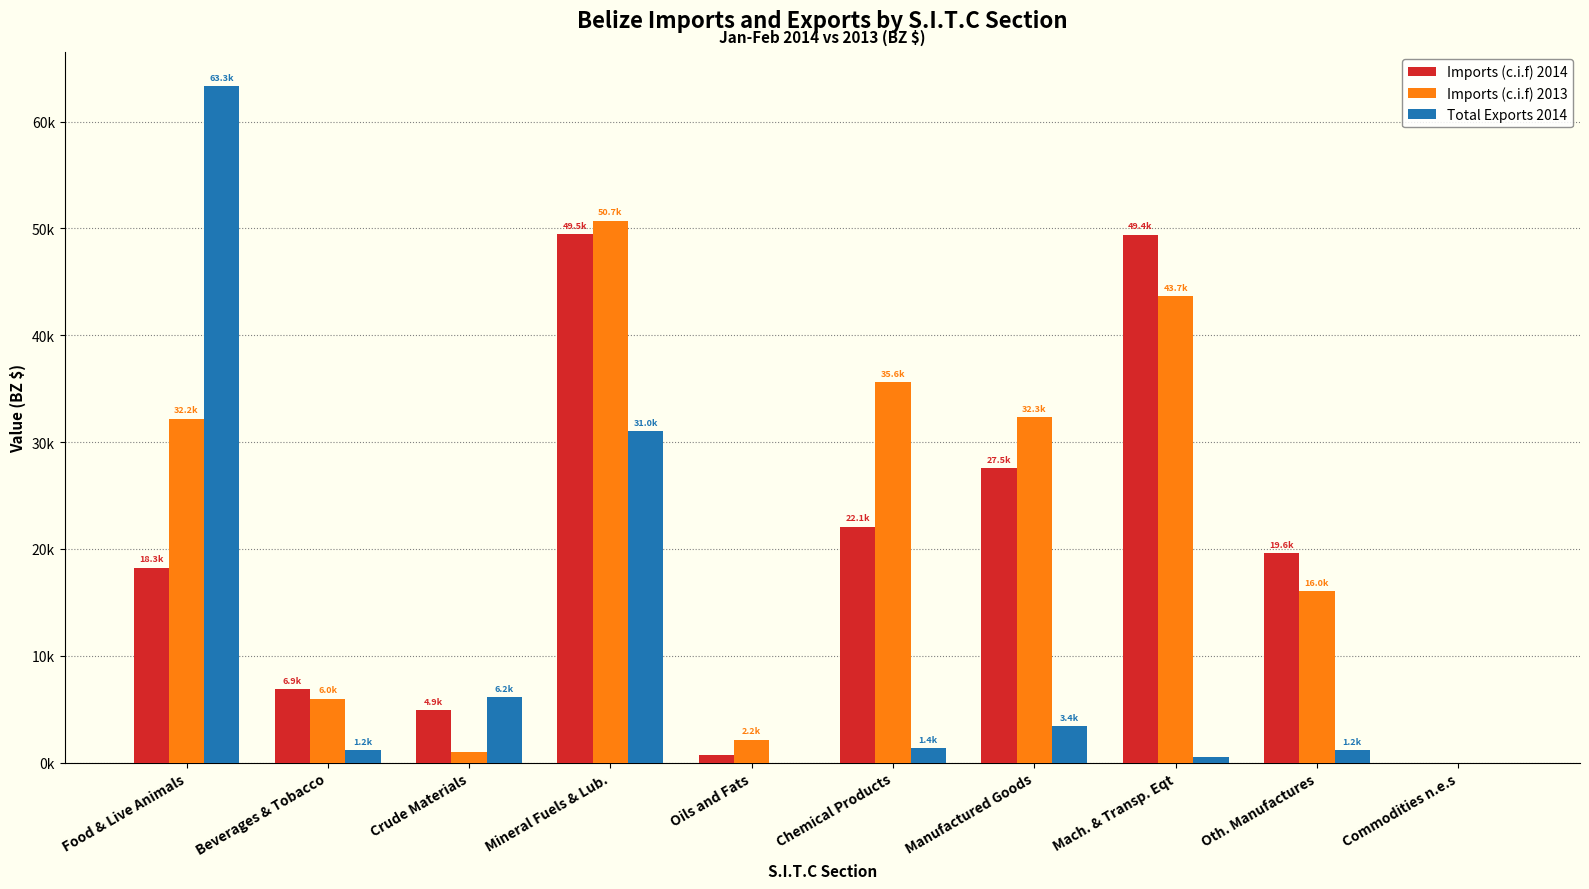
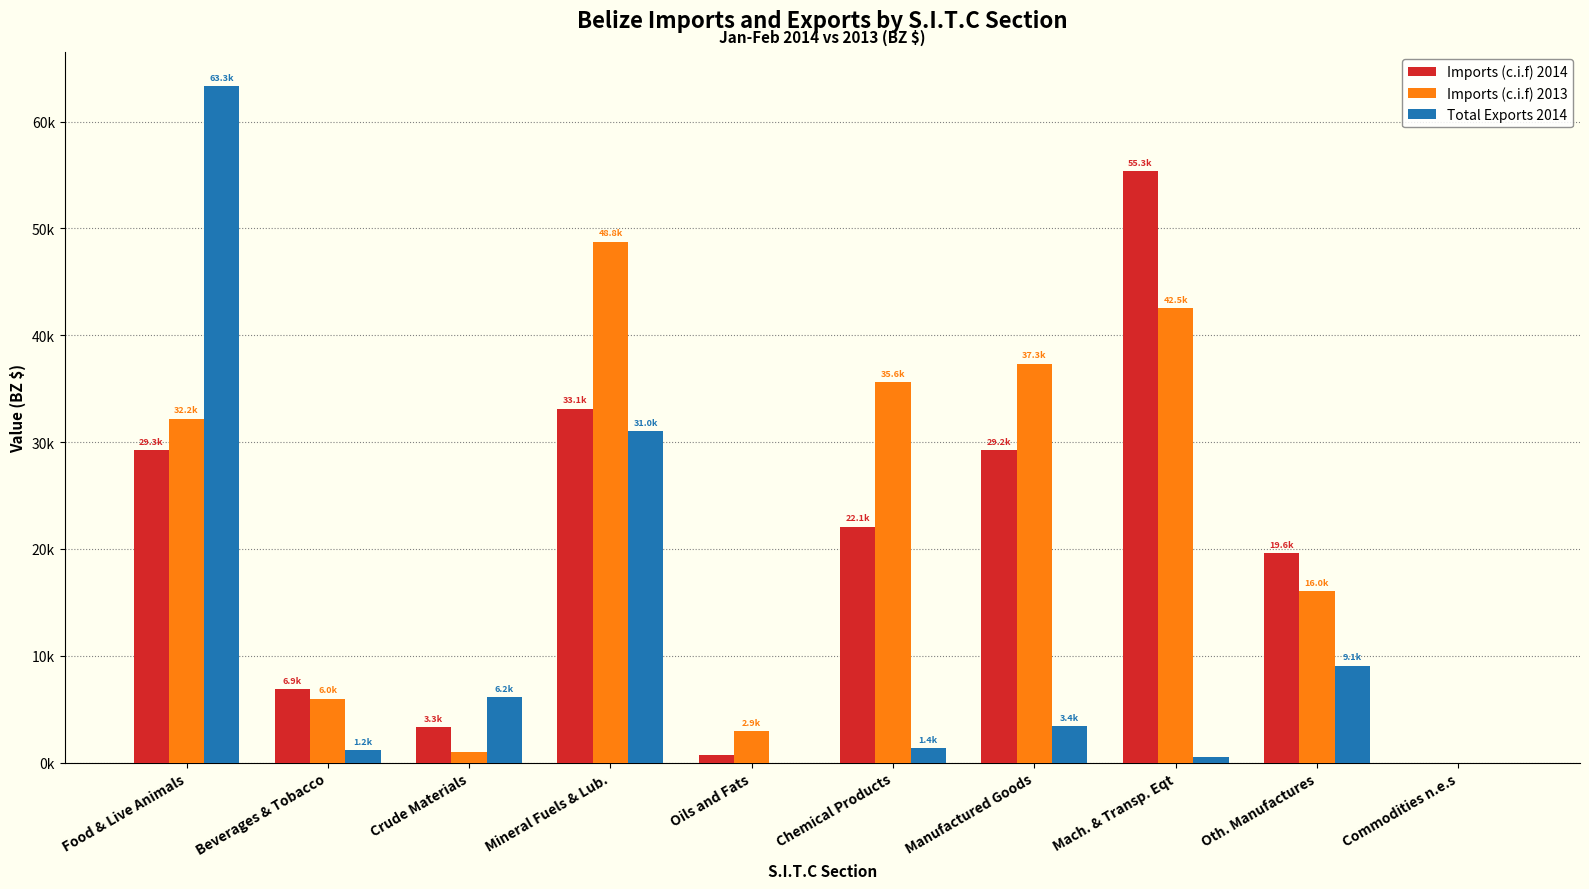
Imports (c.i.f) 2014, Food & Live Animals: 18.3k -> 29.3k
Imports (c.i.f) 2014, Crude Materials: 4.9k -> 3.3k
Imports (c.i.f) 2014, Mineral Fuels & Lub.: 49.5k -> 33.1k
Imports (c.i.f) 2013, Mineral Fuels & Lub.: 50.7k -> 48.8k
Imports (c.i.f) 2013, Oils and Fats: 2.2k -> 2.9k
Imports (c.i.f) 2014, Manufactured Goods: 27.5k -> 29.2k
Imports (c.i.f) 2013, Manufactured Goods: 32.3k -> 37.3k
Imports (c.i.f) 2014, Mach. & Transp. Eqt: 49.4k -> 55.3k
Imports (c.i.f) 2013, Mach. & Transp. Eqt: 43.7k -> 42.5k
Total Exports 2014, Oth. Manufactures: 1.2k -> 9.1k
